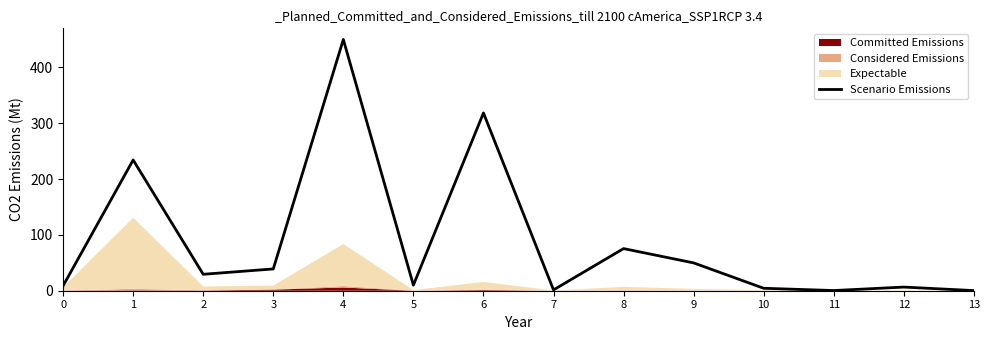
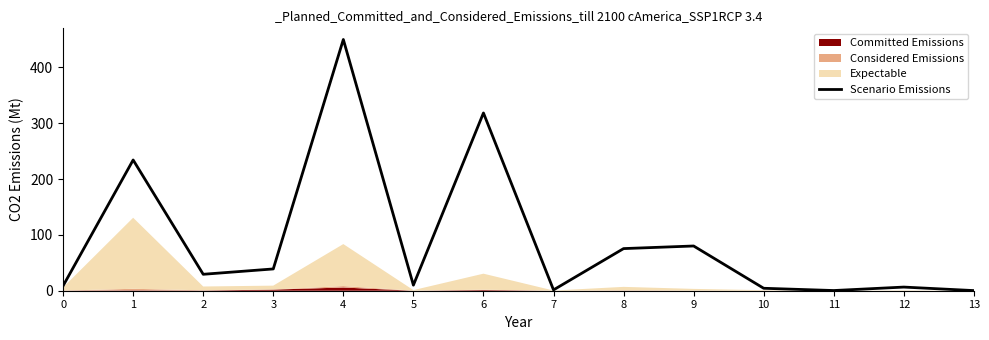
Expectable, 6: 10 -> 30
Scenario Emissions, 9: 50 -> 80
